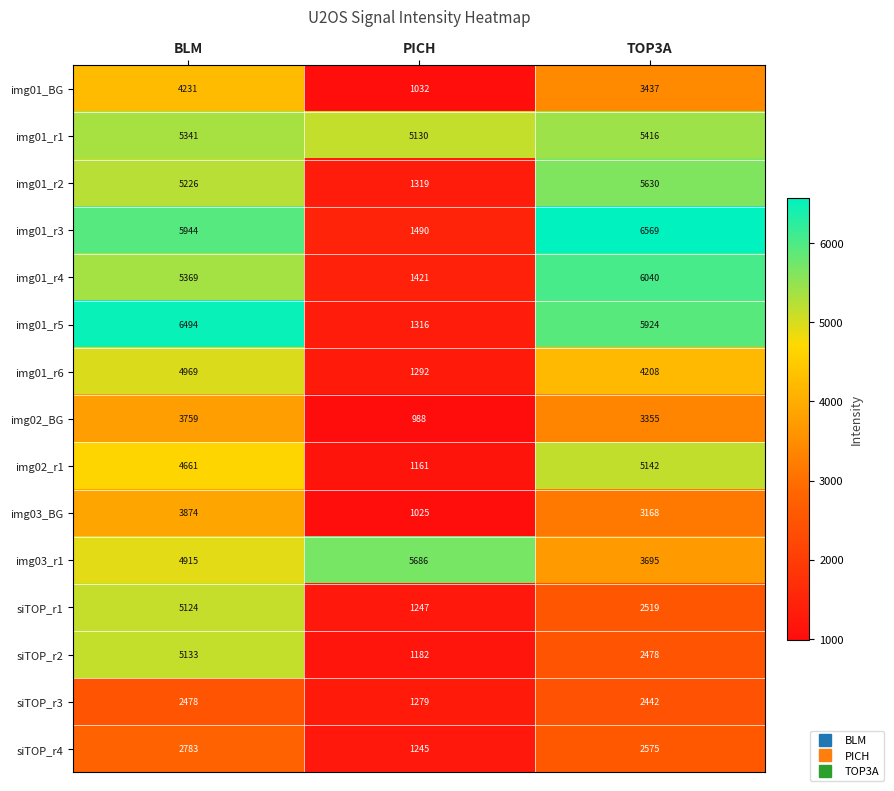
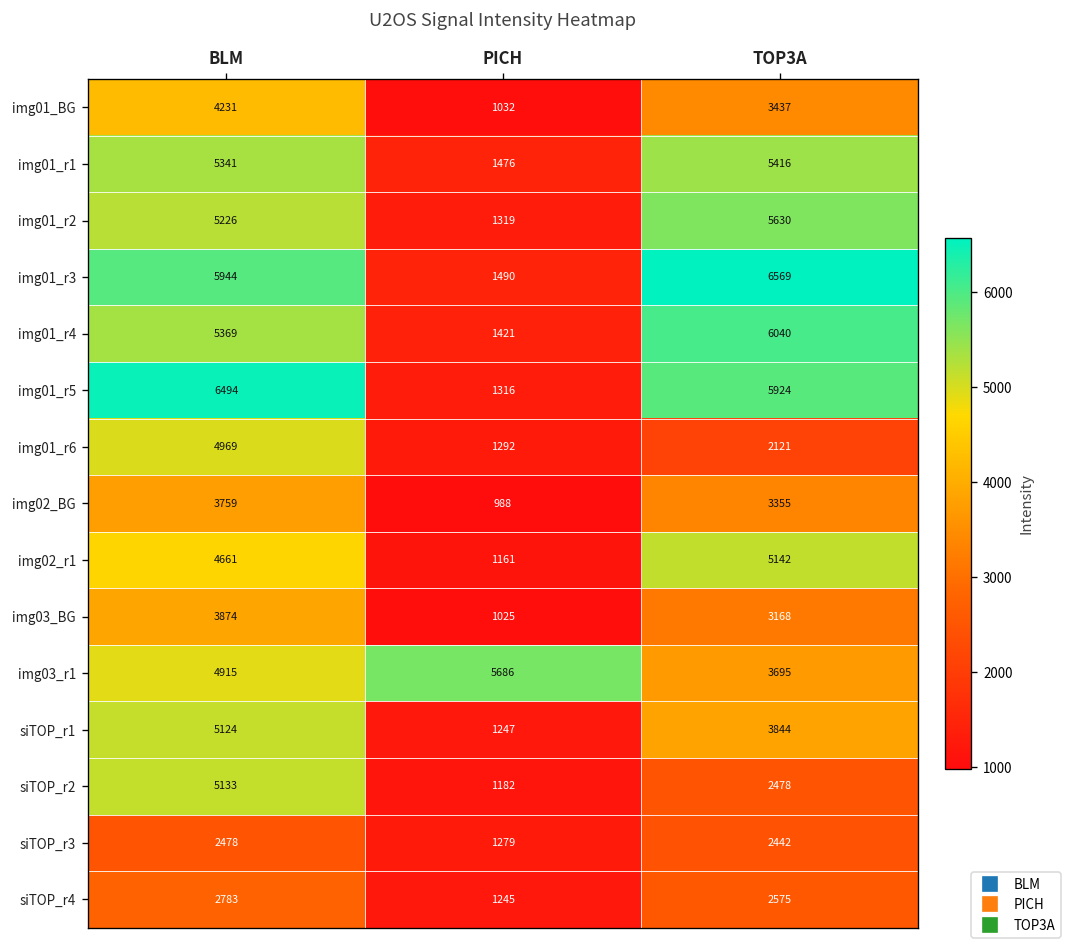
img01_r1, PICH: 5130 -> 1476
img01_r6, TOP3A: 4208 -> 2121
siTOP_r1, TOP3A: 2519 -> 3844
